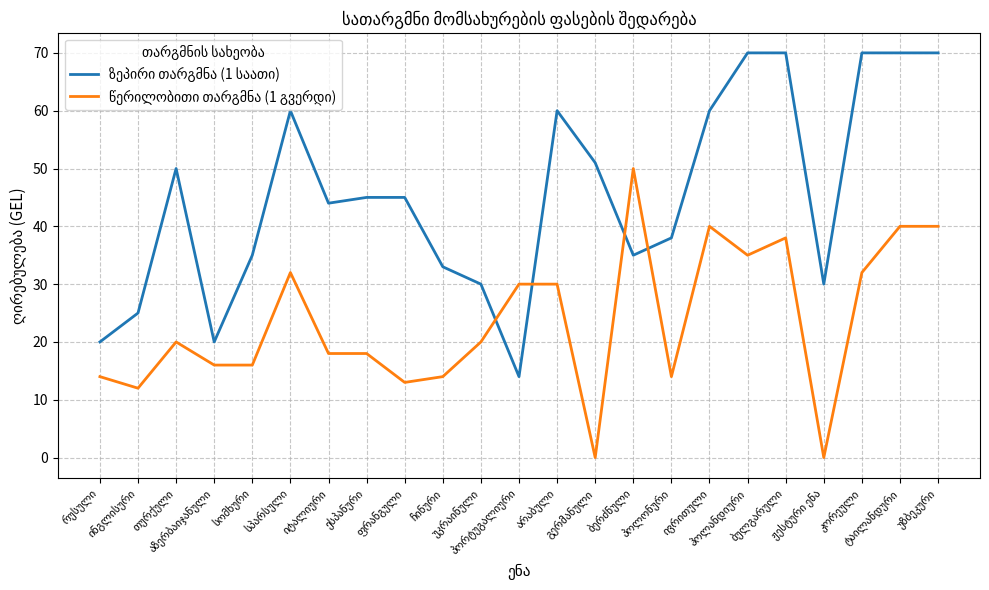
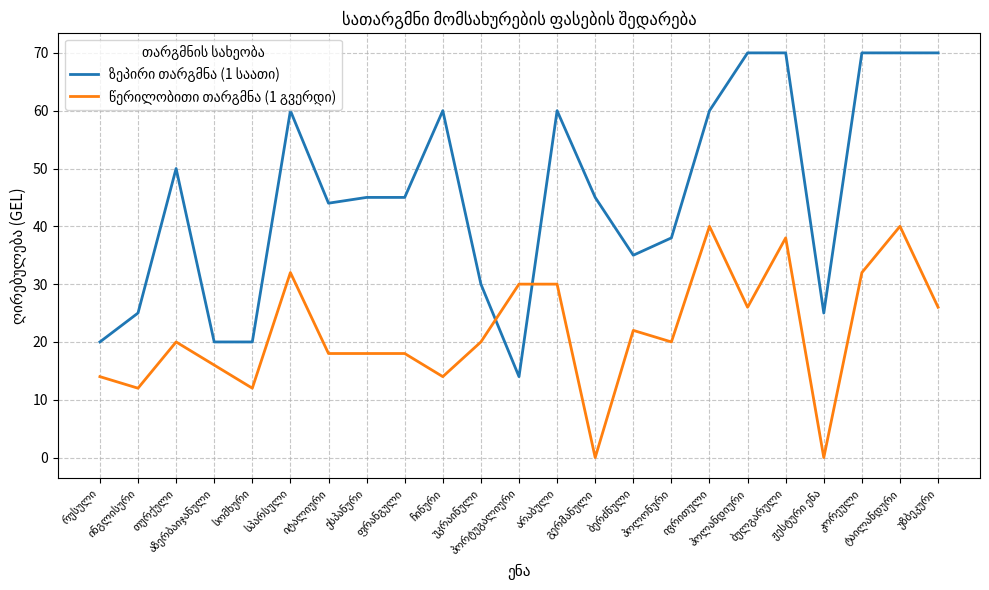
ზეპირი თარგმნა (1 საათი), სომხური: 35 -> 20
წერილობითი თარგმნა (1 გვერდი), სომხური: 16 -> 12
წერილობითი თარგმნა (1 გვერდი), ფრანგული: 13 -> 18
ზეპირი თარგმნა (1 საათი), ჩინური: 33 -> 60
ზეპირი თარგმნა (1 საათი), გერმანული: 51 -> 45
წერილობითი თარგმნა (1 გვერდი), ბერძნული: 50 -> 22
წერილობითი თარგმნა (1 გვერდი), პოლონური: 14 -> 20
წერილობითი თარგმნა (1 გვერდი), ჰოლანდიური: 35 -> 26
ზეპირი თარგმნა (1 საათი), ჟესტური ენა: 30 -> 25
წერილობითი თარგმნა (1 გვერდი), უზბეკური: 40 -> 26
